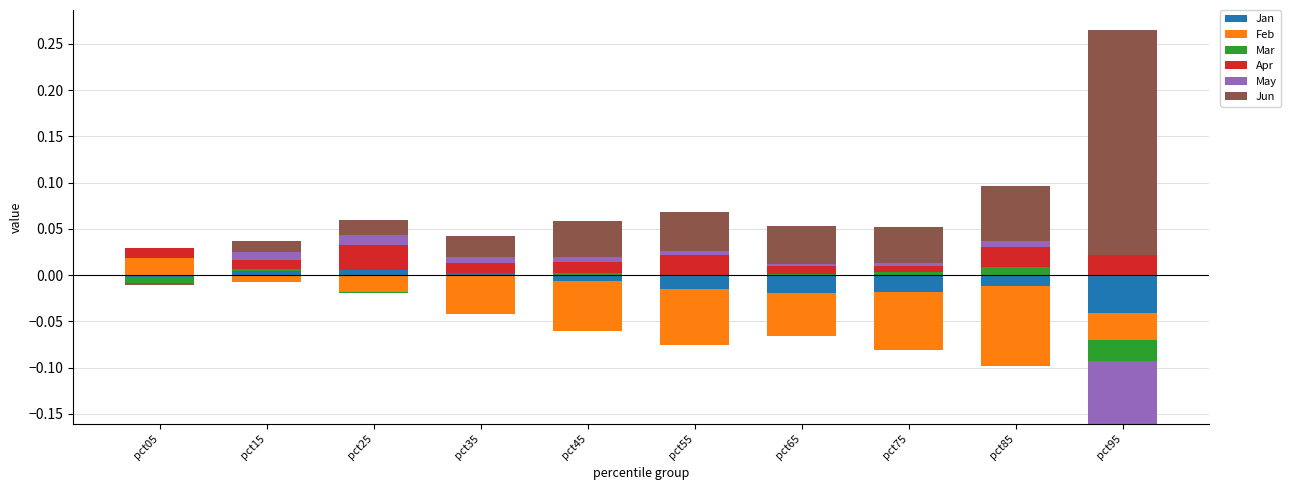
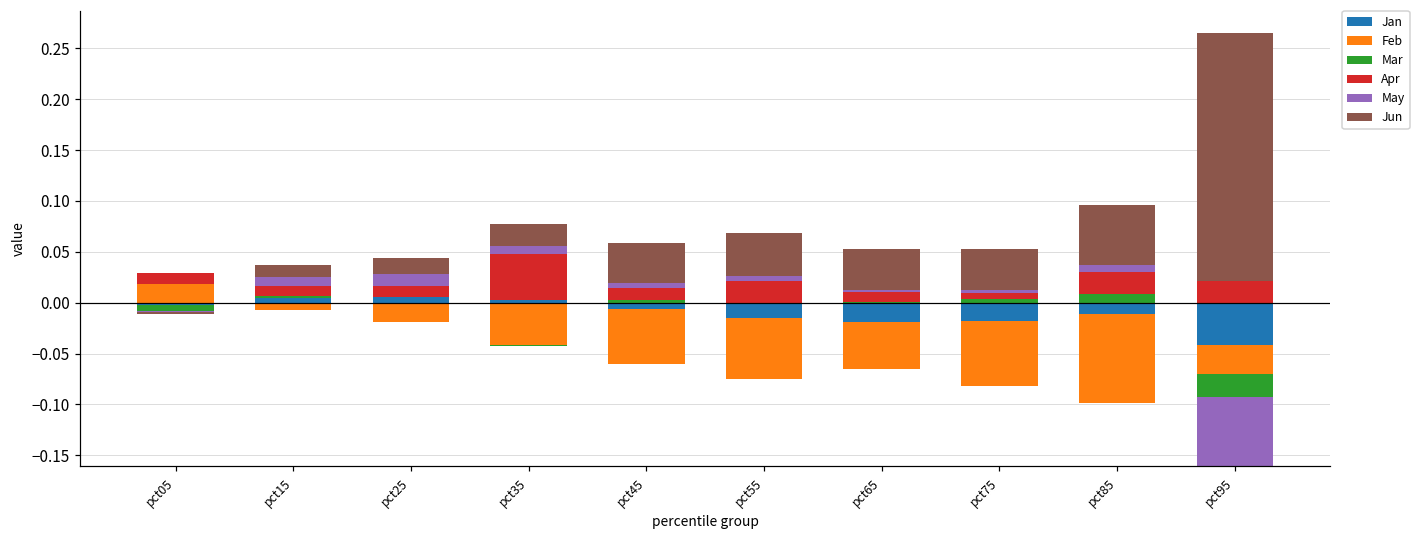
Apr, pct25: 0.03 -> 0.01
Apr, pct35: 0.01 -> 0.05
